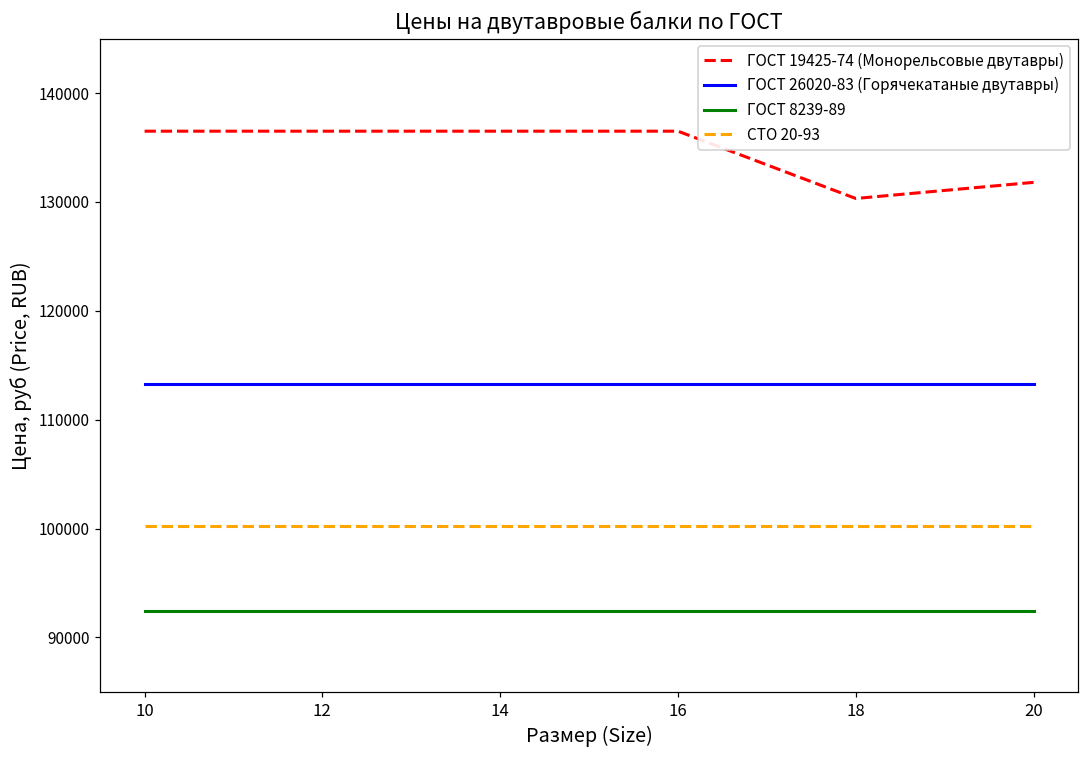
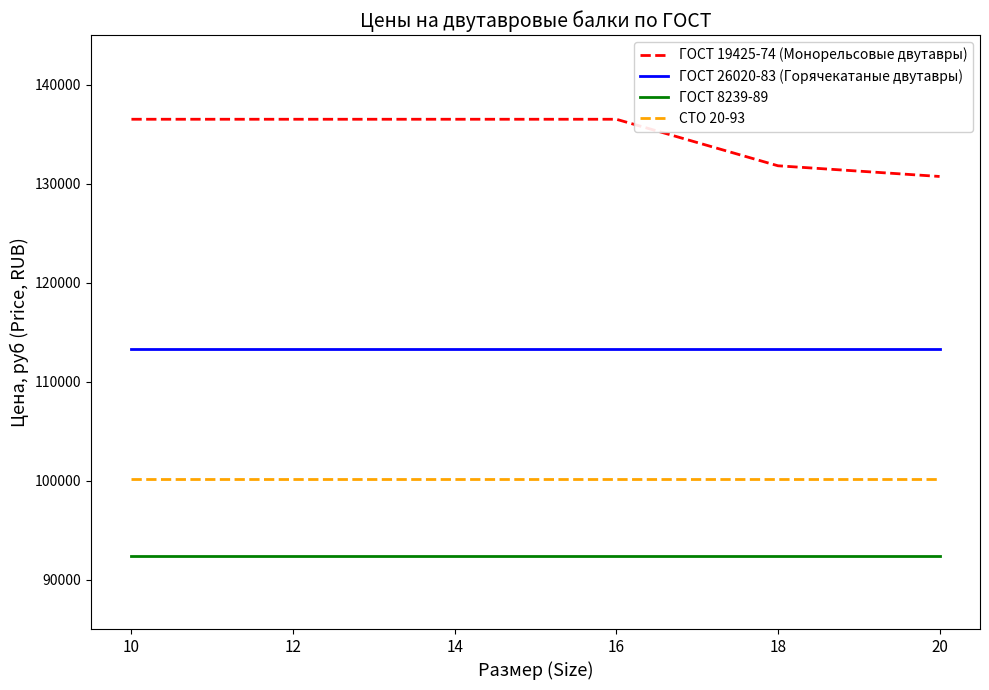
ГОСТ 19425-74 (Монорельсовые двутавры), 18: 130000 -> 132000
ГОСТ 19425-74 (Монорельсовые двутавры), 20: 132000 -> 131000
